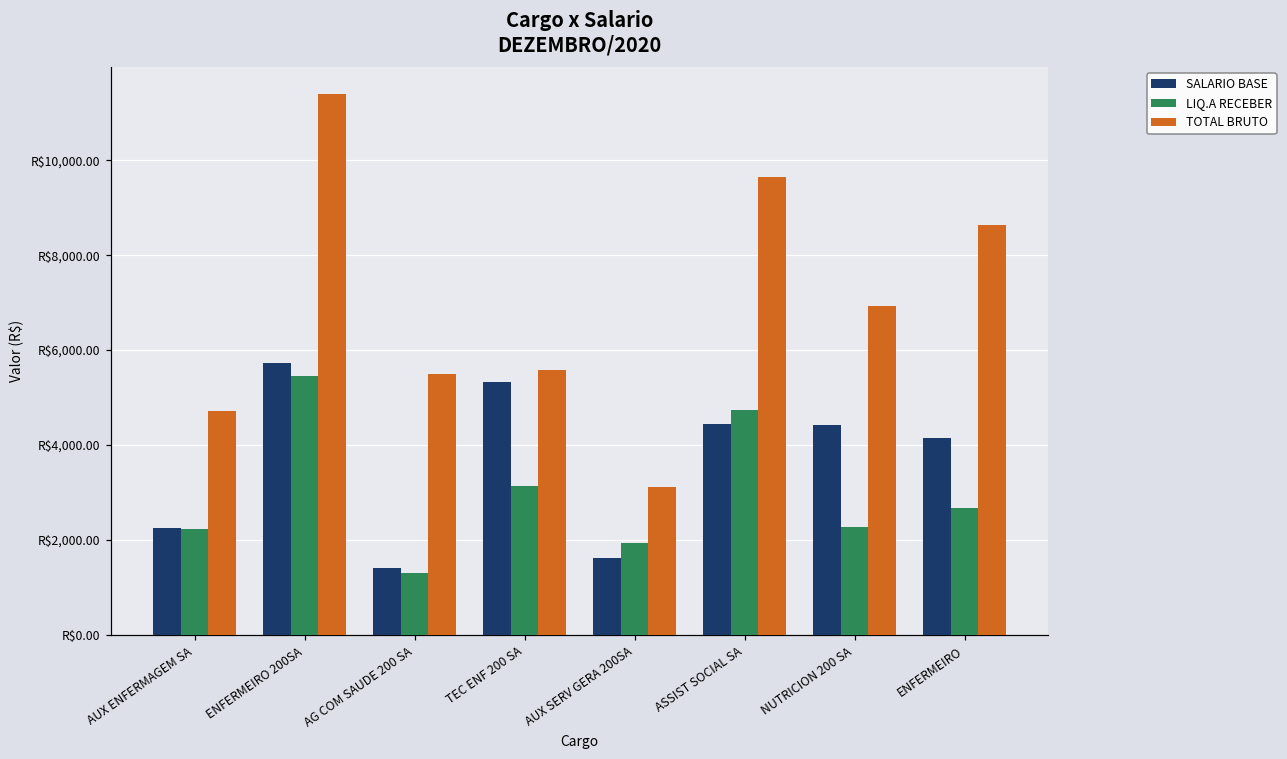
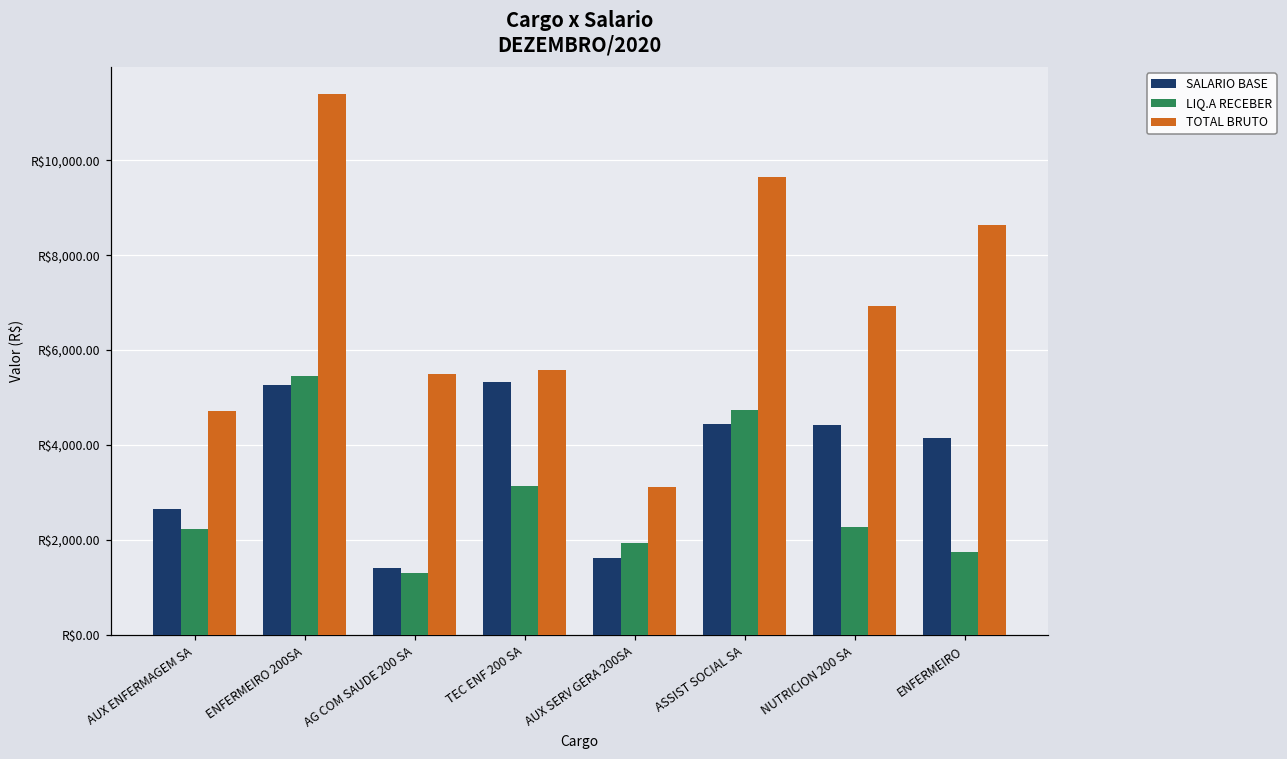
SALARIO BASE, AUX ENFERMAGEM SA: R$2,200 -> R$2,700
SALARIO BASE, ENFERMEIRO 200SA: R$5,700 -> R$5,300
LIQ.A RECEBER, ENFERMEIRO: R$2,700 -> R$1,700
